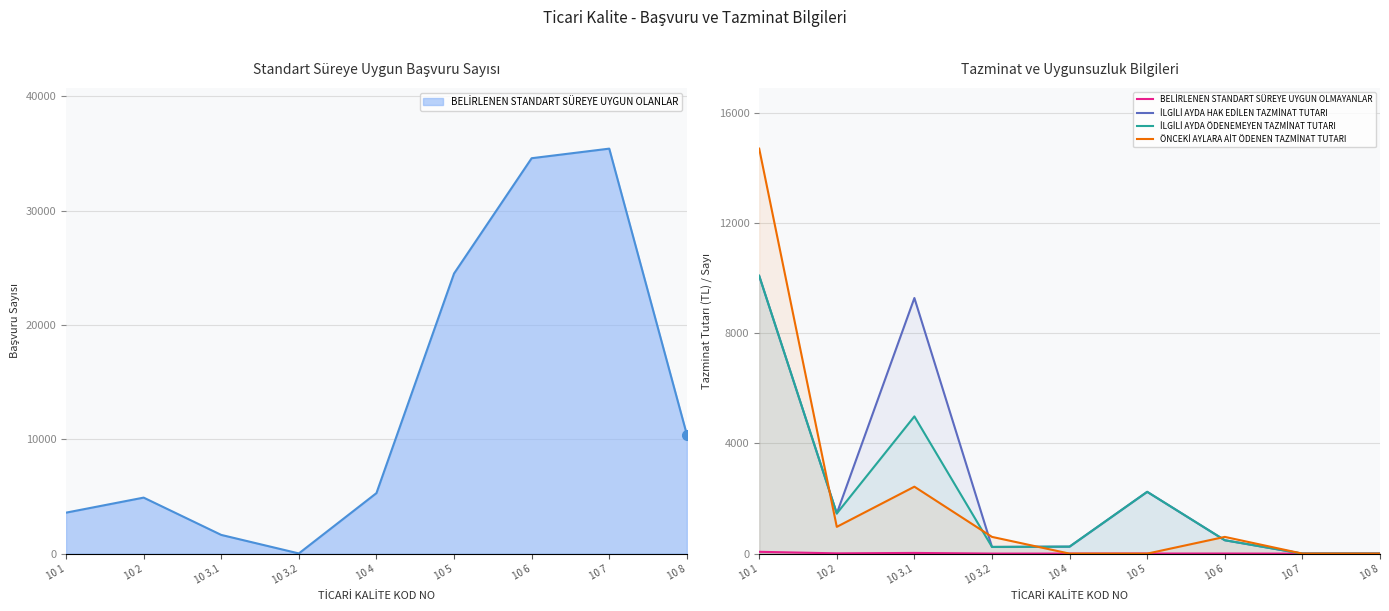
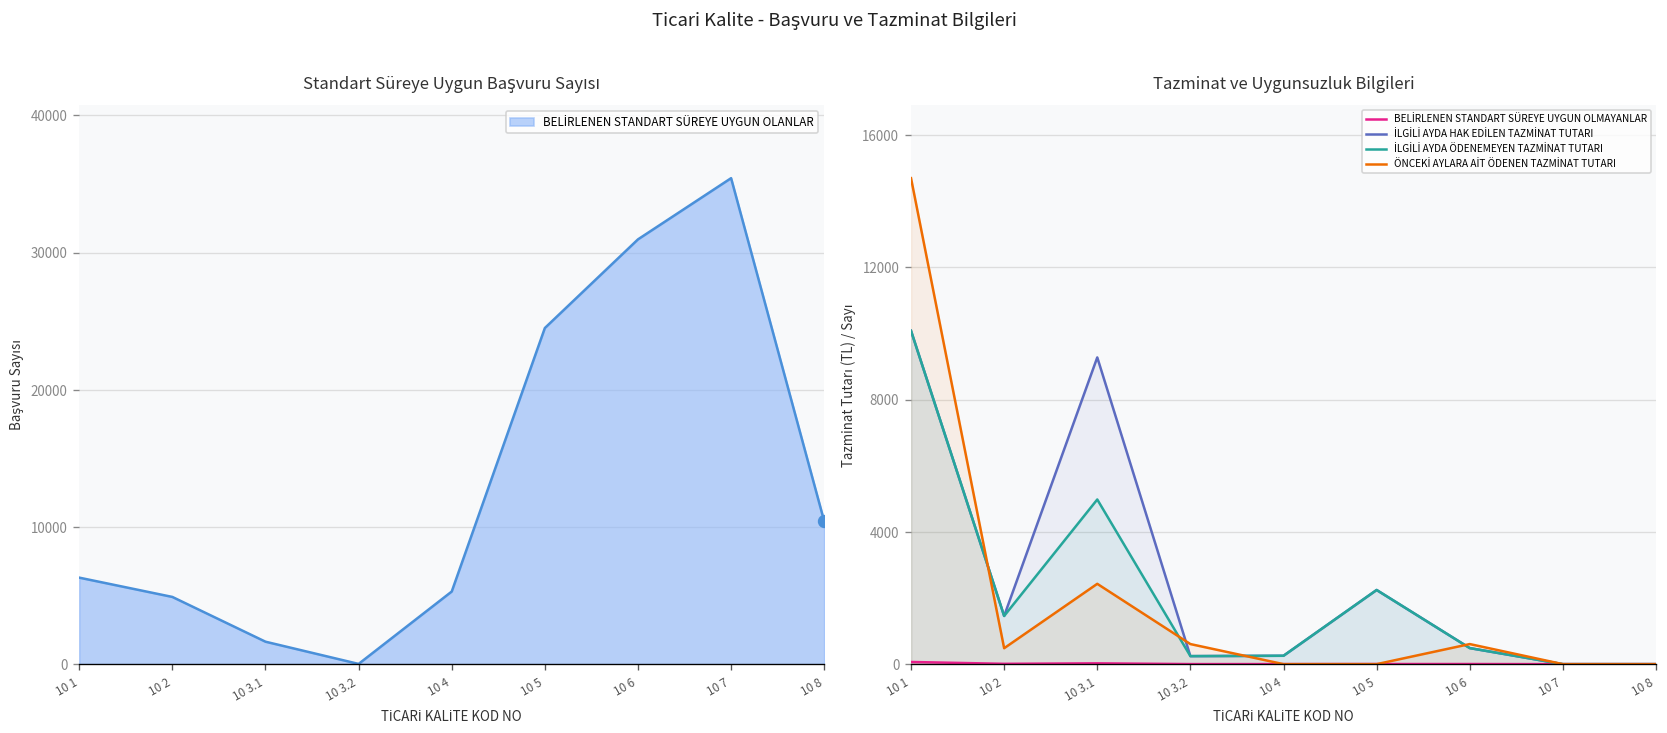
Standart Süreye Uygun Başvuru Sayısı, BELİRLENEN STANDART SÜREYE UYGUN OLANLAR, 10 1: 3600 -> 6300
Standart Süreye Uygun Başvuru Sayısı, BELİRLENEN STANDART SÜREYE UYGUN OLANLAR, 10 6: 34600 -> 31000
Tazminat ve Uygunsuzluk Bilgileri, ÖNCEKİ AYLARA AİT ÖDENEN TAZMİNAT TUTARI, 10 2: 1000 -> 500
